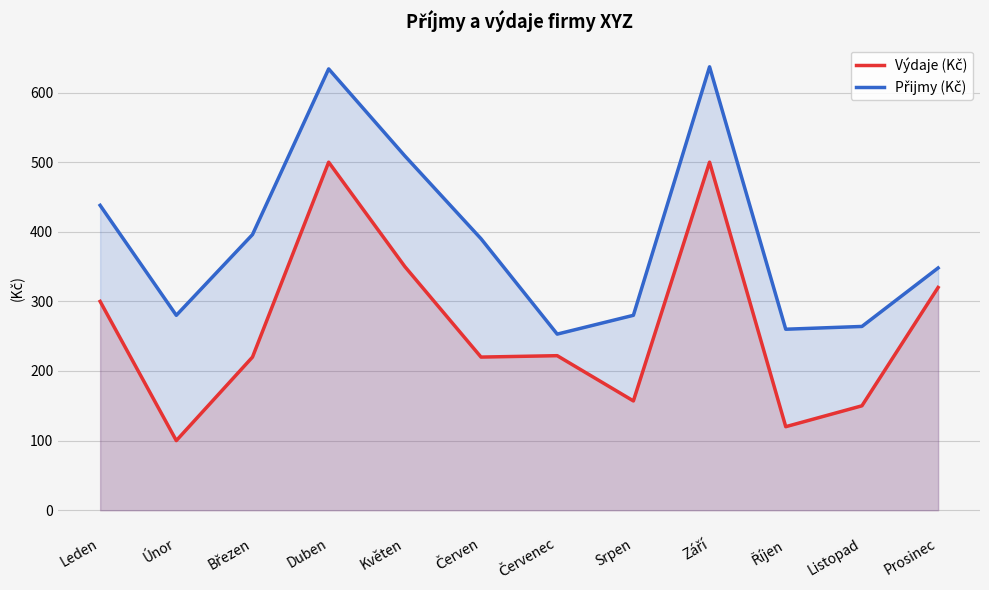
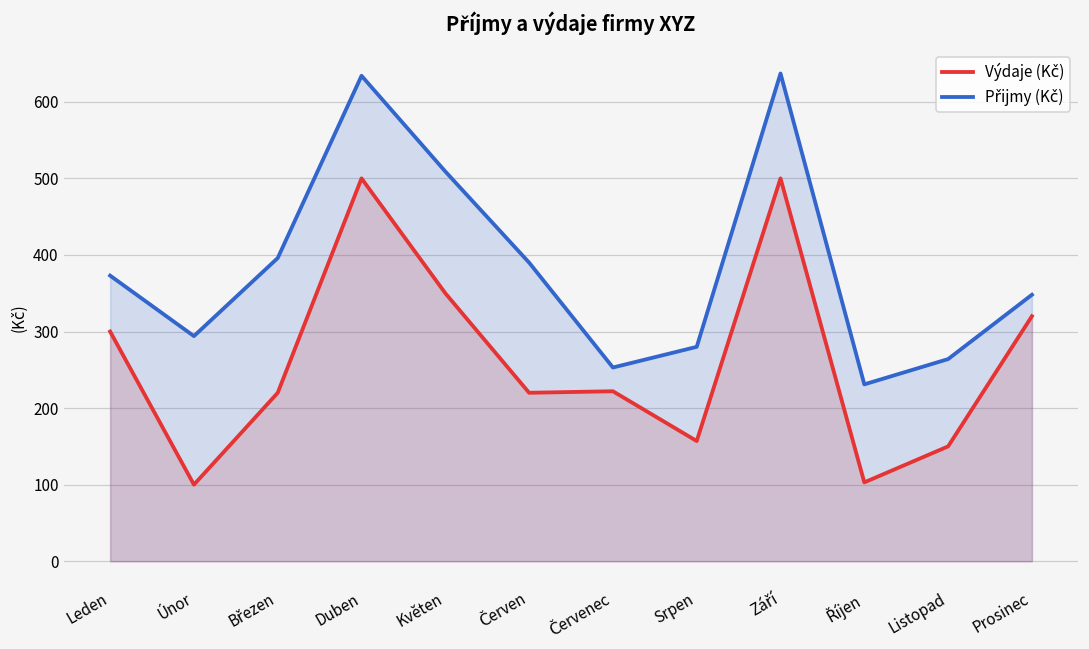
Přijmy (Kč), Leden: 440 -> 370
Přijmy (Kč), Únor: 280 -> 290
Výdaje (Kč), Říjen: 120 -> 100
Přijmy (Kč), Říjen: 260 -> 230
